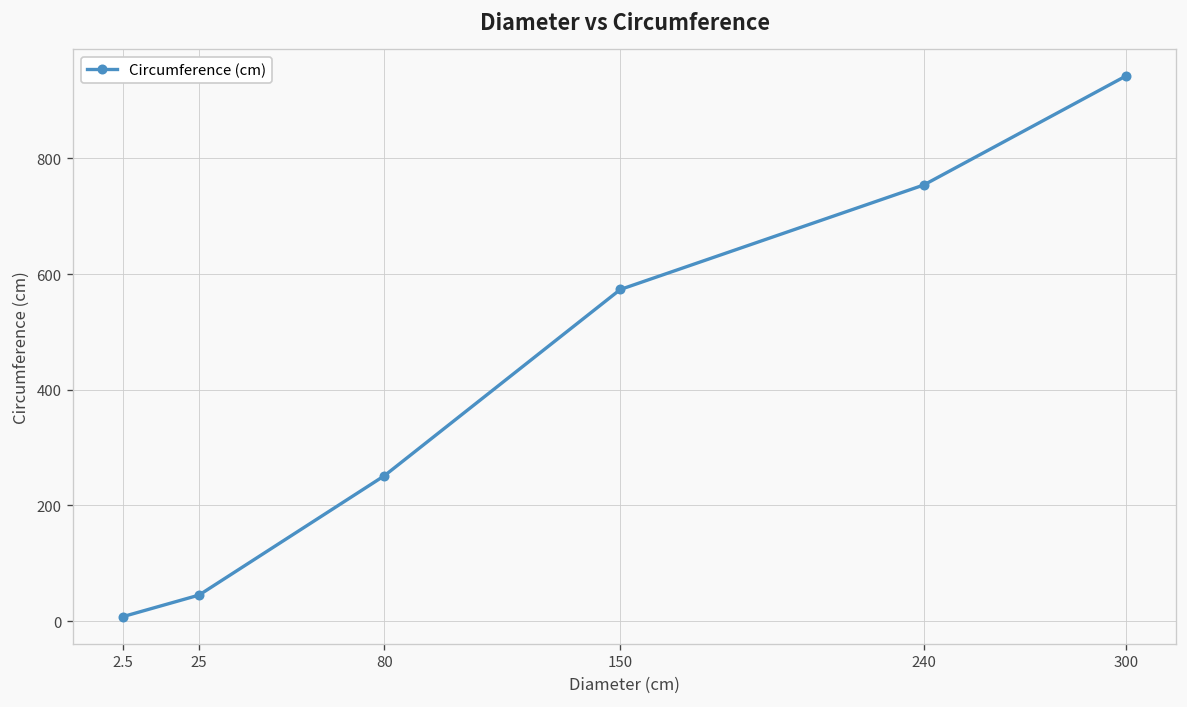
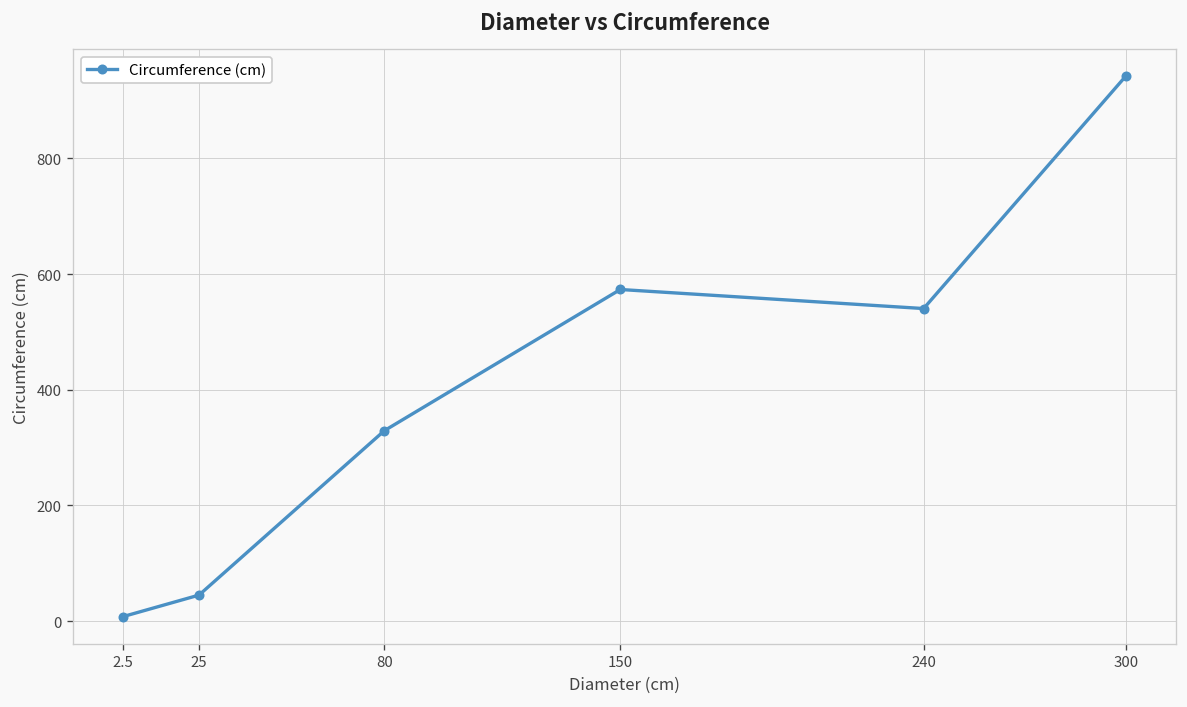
80: 250 -> 330
240: 750 -> 540
